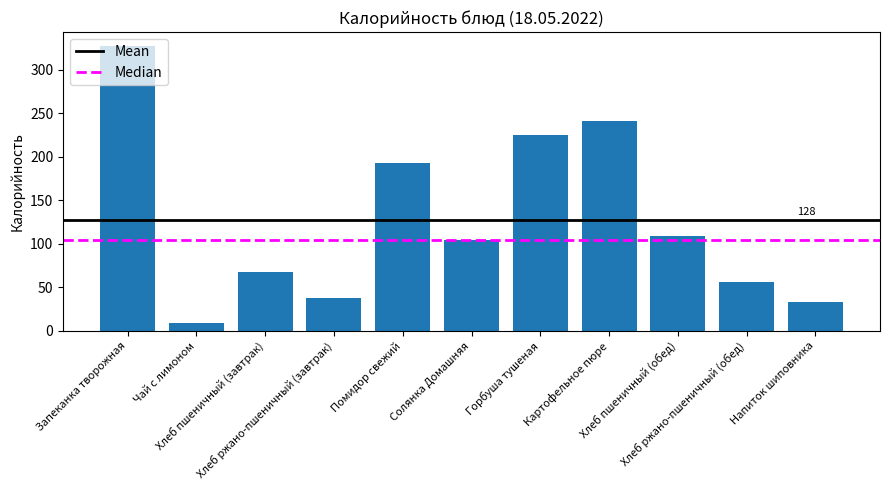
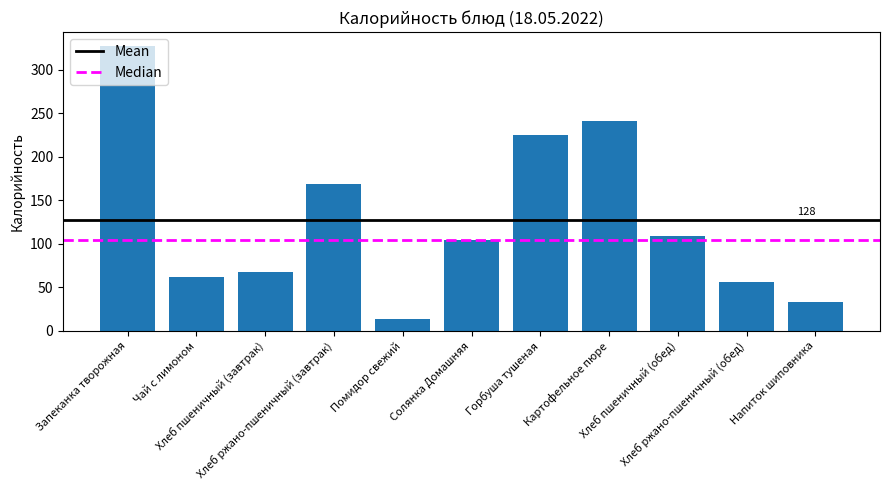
Чай с лимоном: 10 -> 60
Хлеб ржано-пшеничный (завтрак): 40 -> 170
Помидор свежий: 190 -> 10
